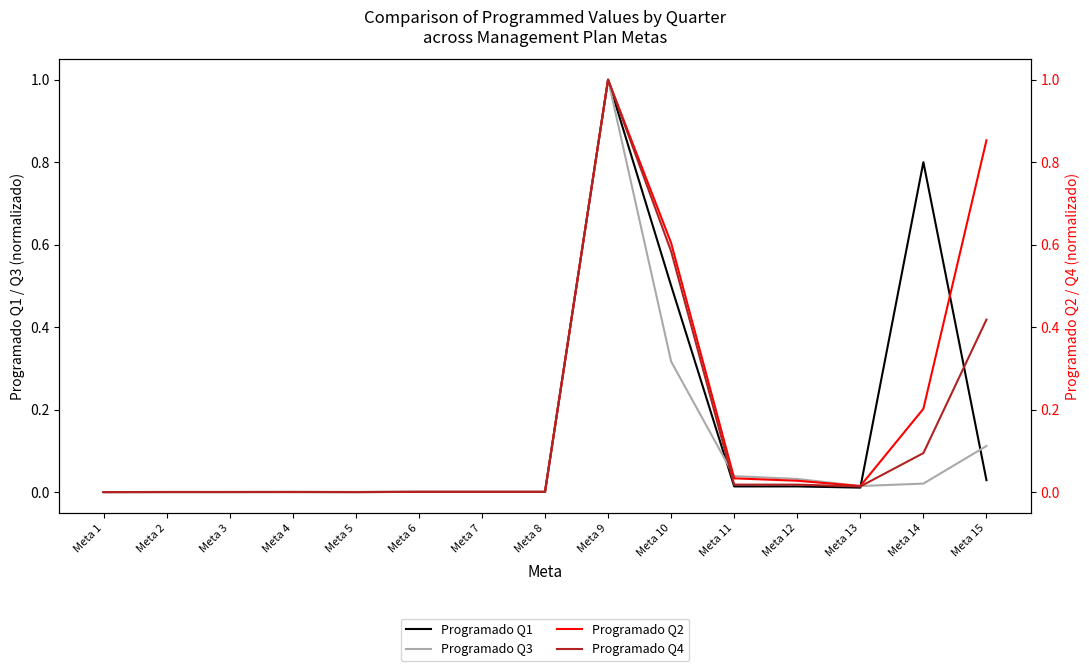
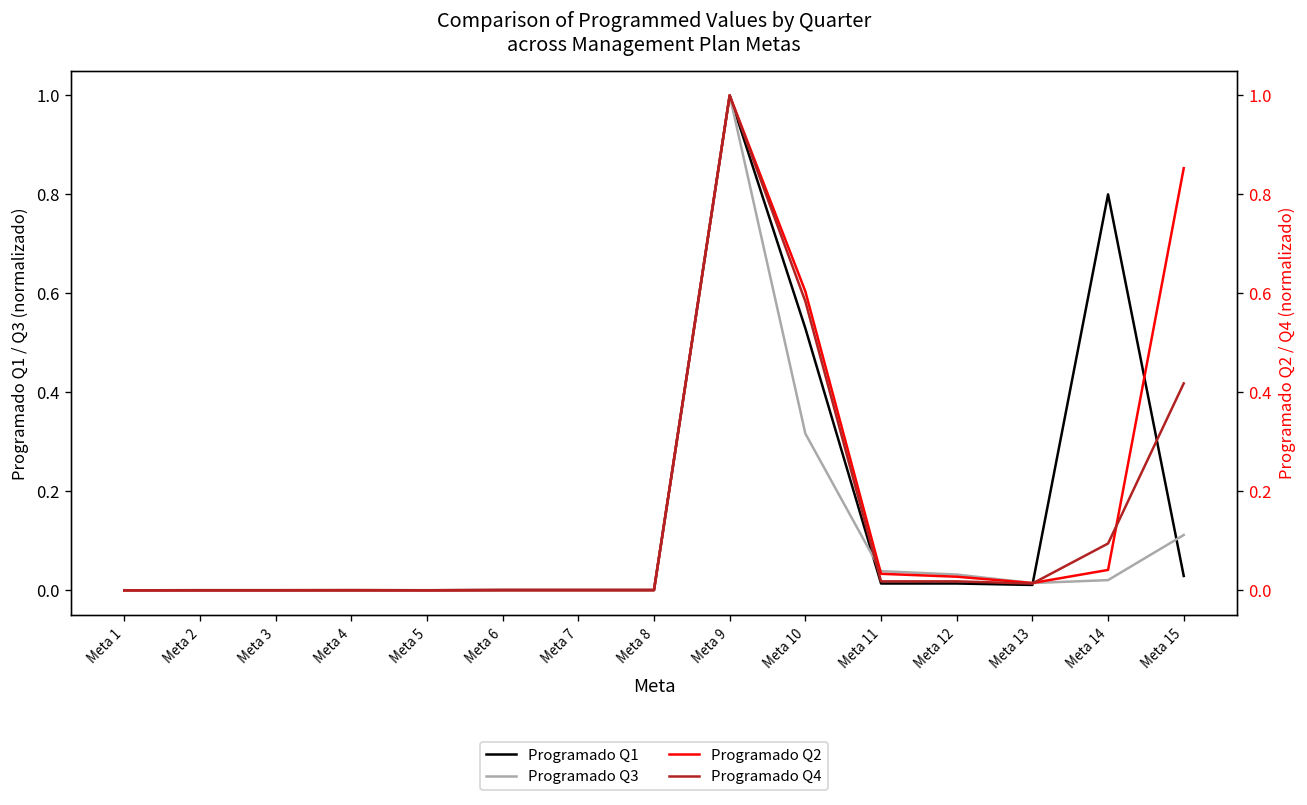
Programado Q1, Meta 10: 0.50 -> 0.53
Programado Q2, Meta 14: 0.20 -> 0.04
